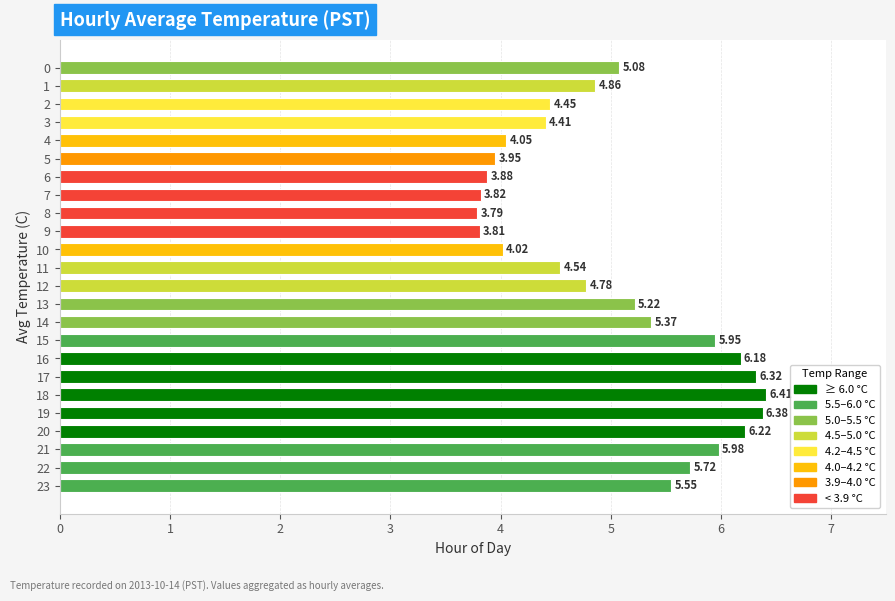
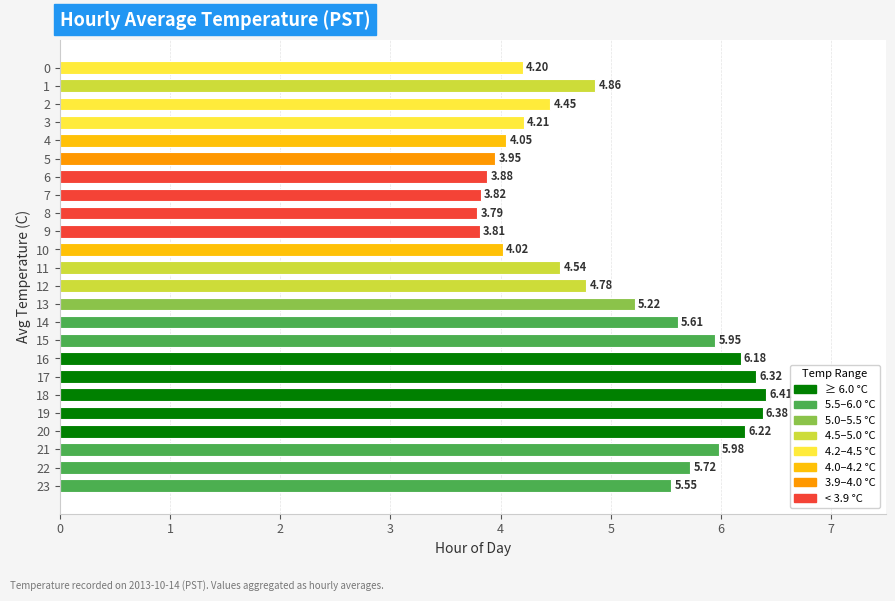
0: 5.08 -> 4.20
3: 4.41 -> 4.21
14: 5.37 -> 5.61
